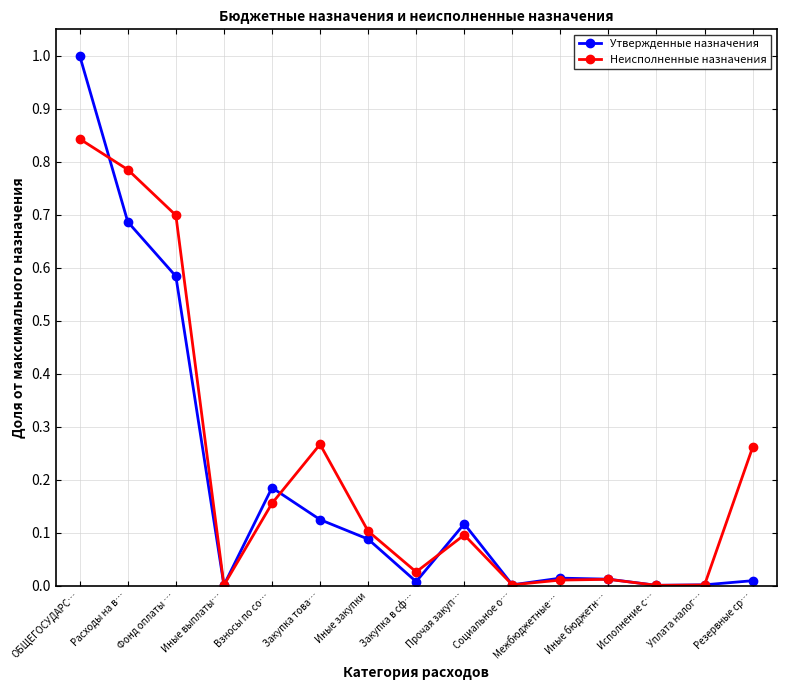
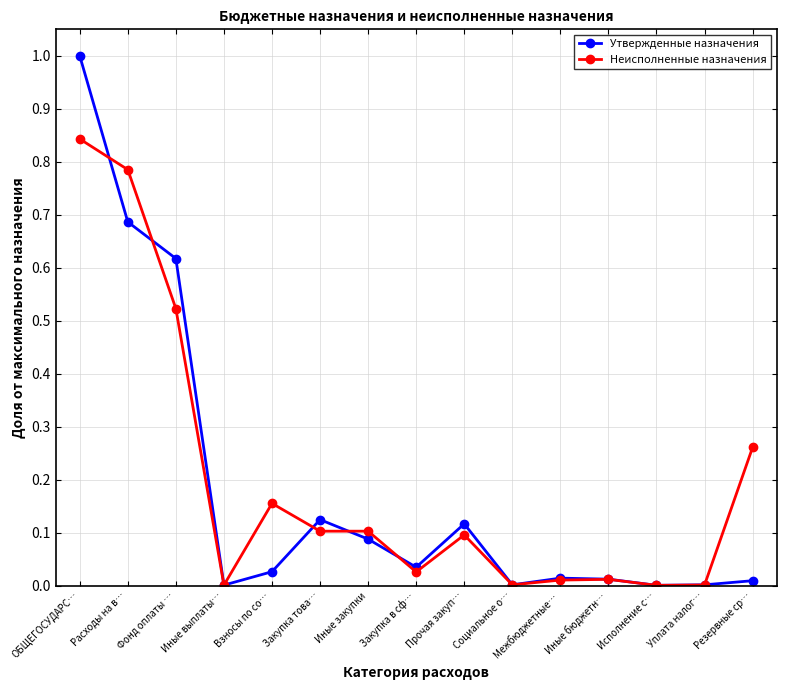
Утвержденные назначения, Фонд оплаты …: 0.58 -> 0.62
Неисполненные назначения, Фонд оплаты …: 0.70 -> 0.52
Утвержденные назначения, Взносы по со…: 0.19 -> 0.03
Неисполненные назначения, Закупка това…: 0.27 -> 0.10
Утвержденные назначения, Закупка в сф…: 0.01 -> 0.04
